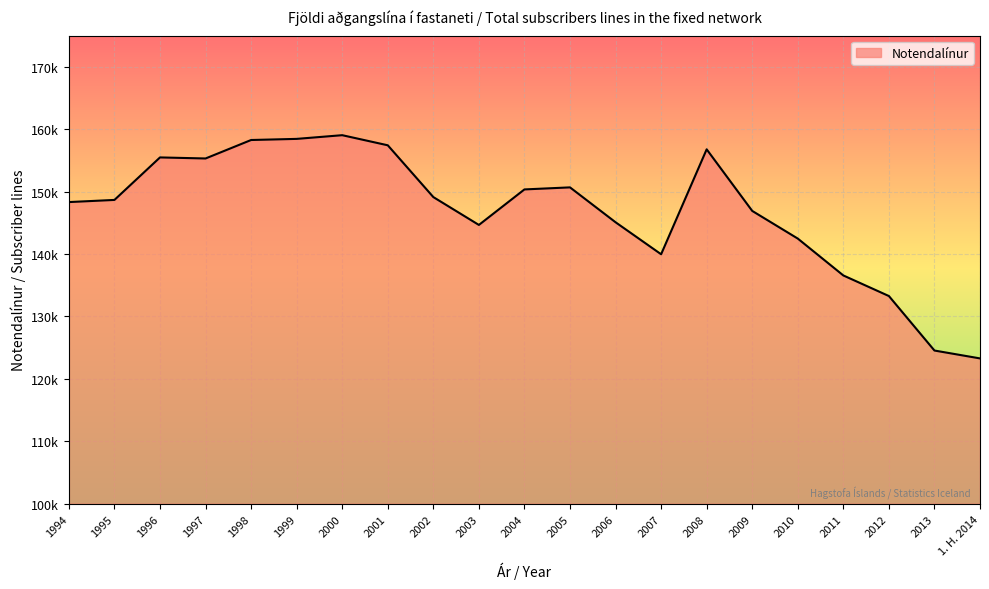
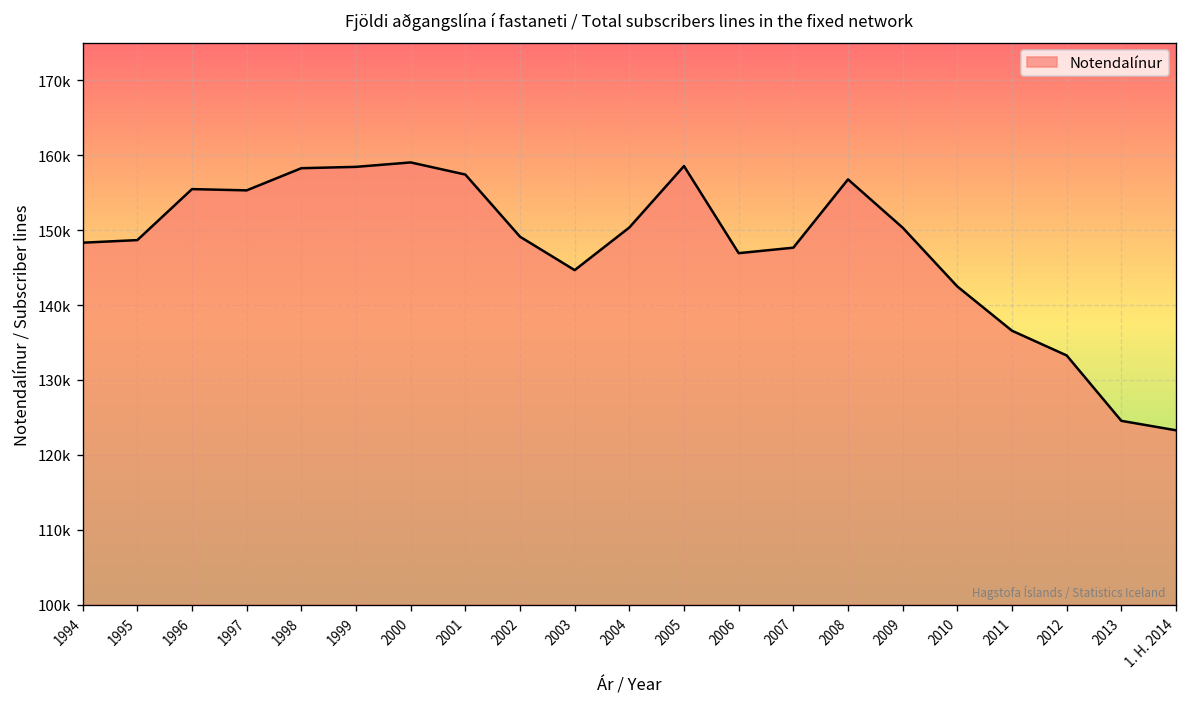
2005: 151000 -> 159000
2006: 145000 -> 147000
2007: 140000 -> 148000
2009: 147000 -> 150000
